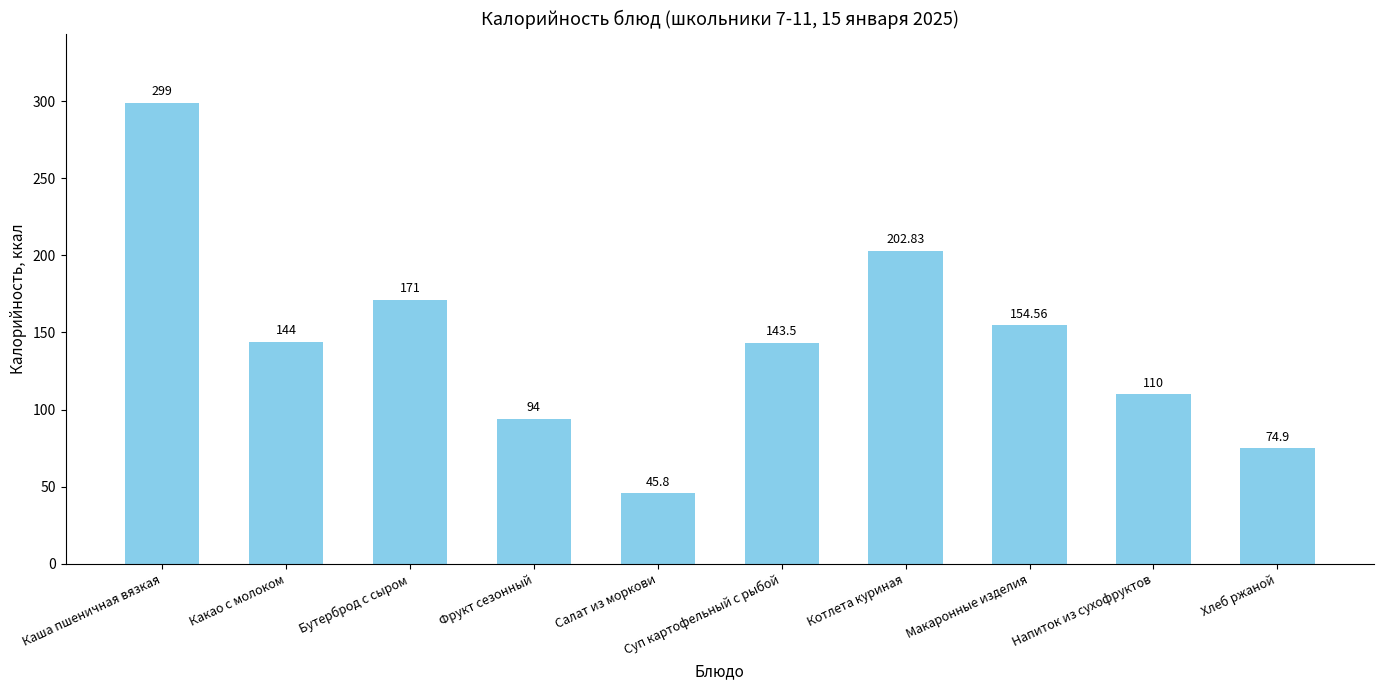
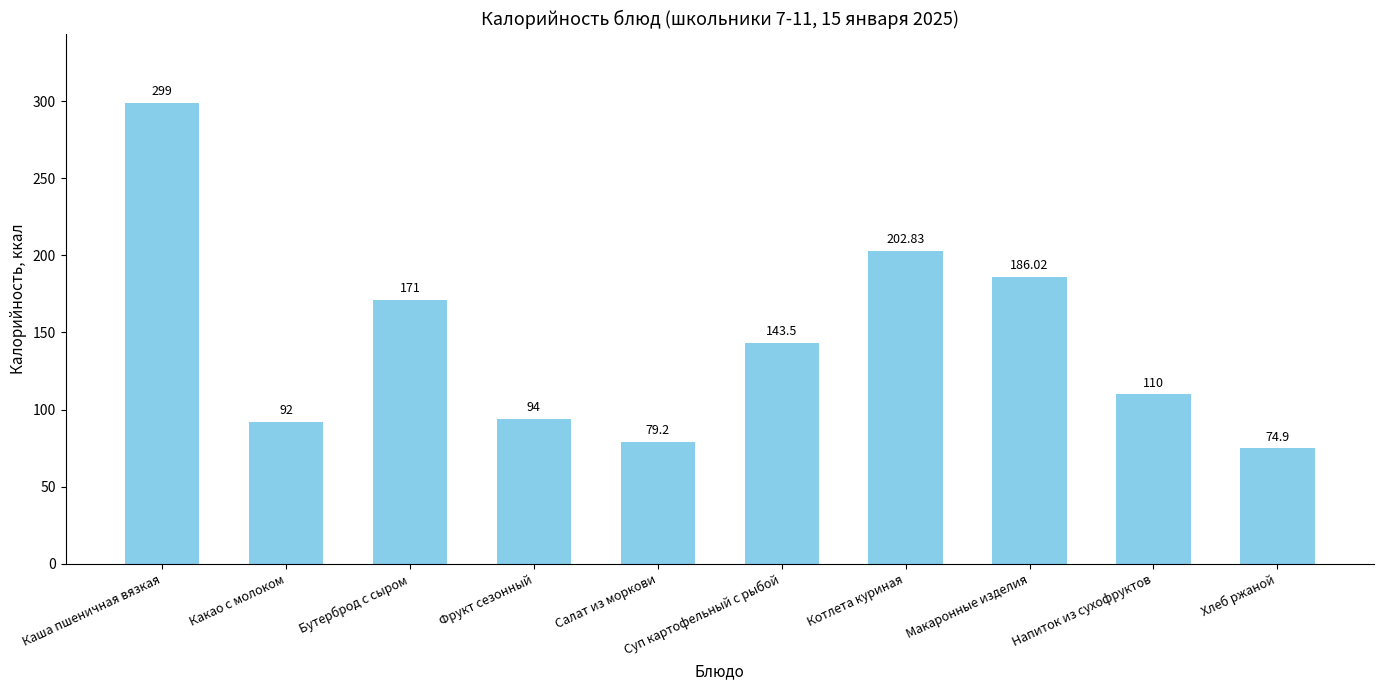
Какао с молоком: 144 -> 92
Салат из моркови: 45.8 -> 79.2
Макаронные изделия: 154.56 -> 186.02
